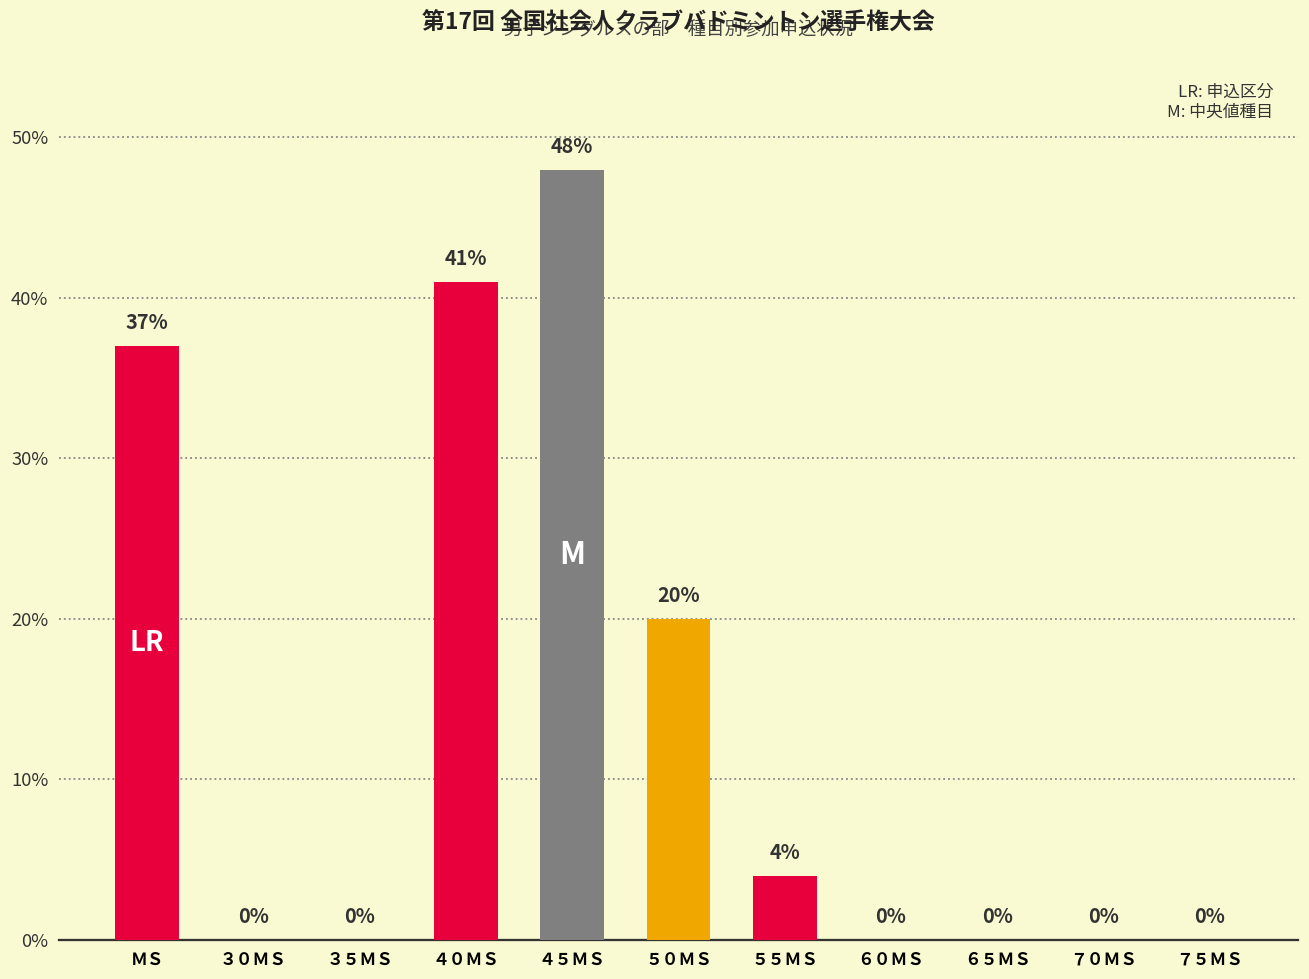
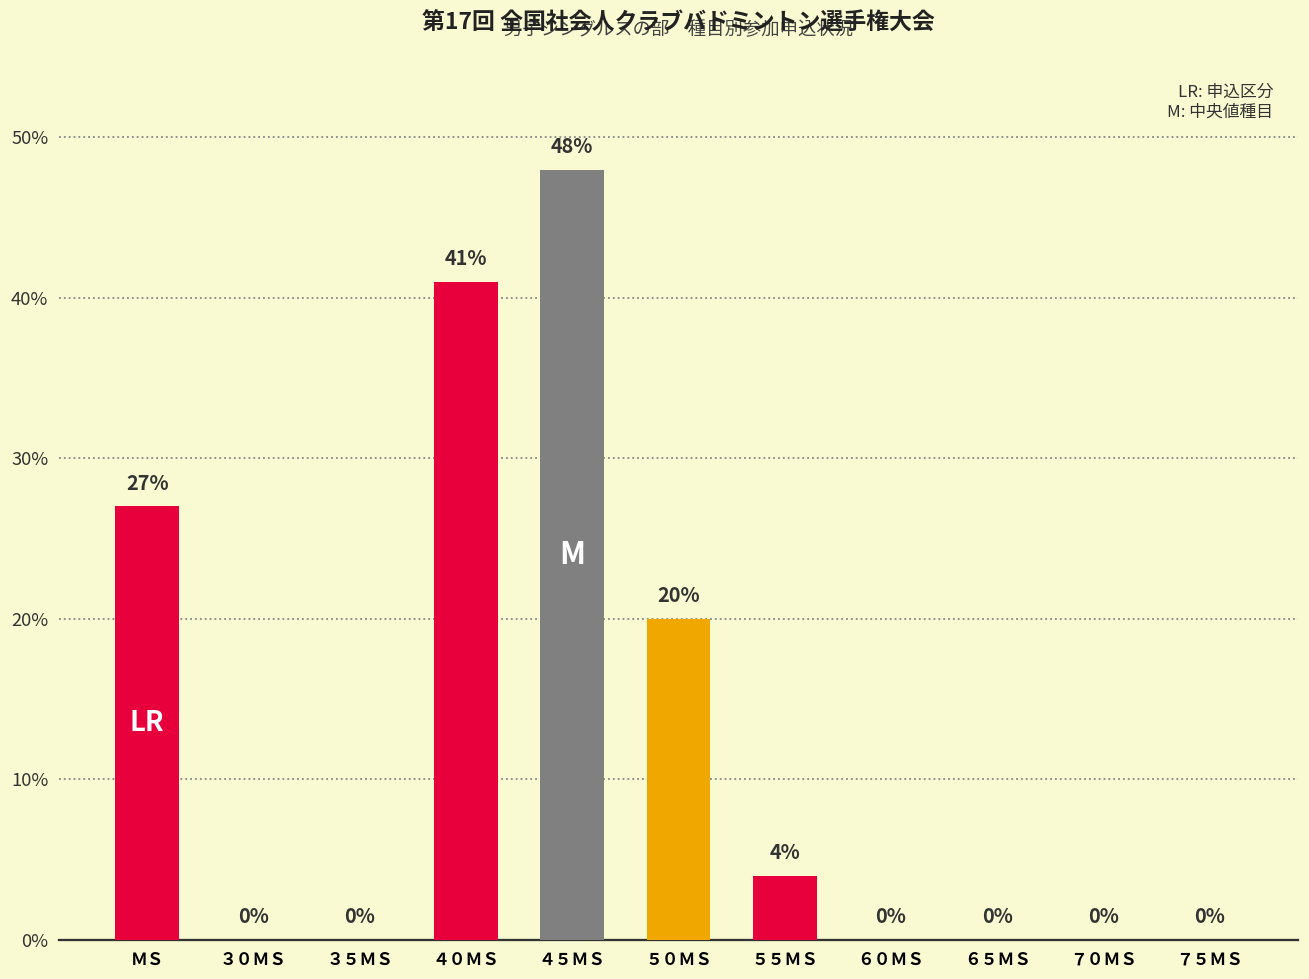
ＭＳ: 37% -> 27%
